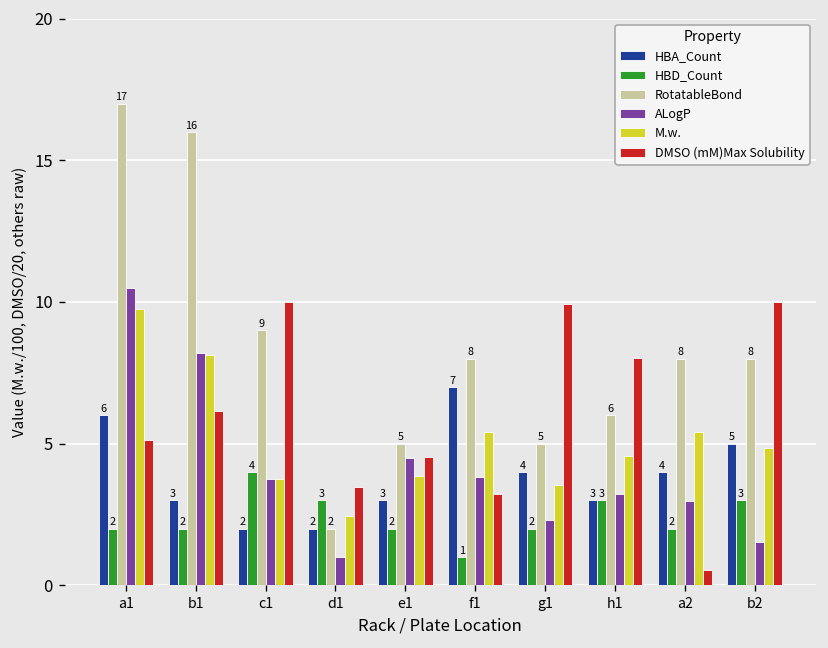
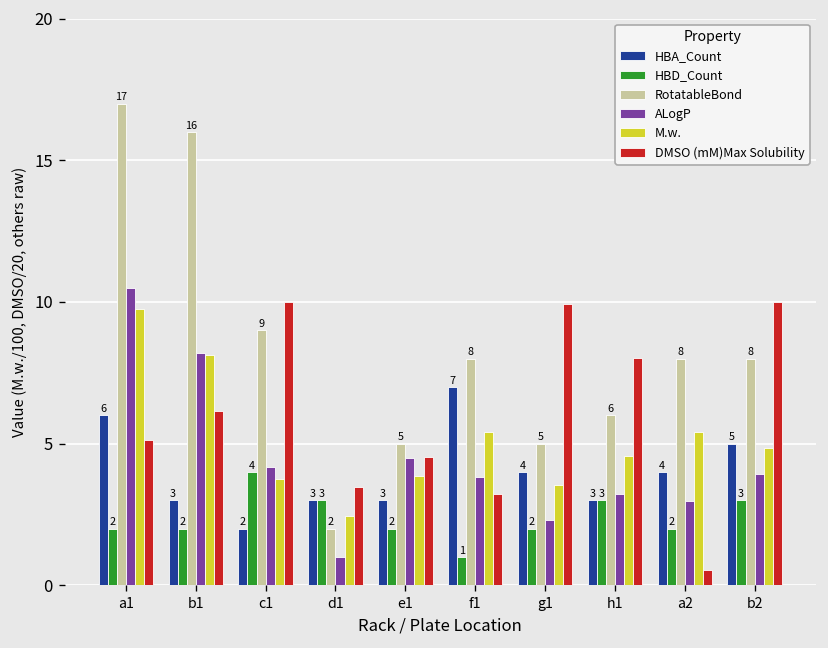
ALogP, c1: 3.8 -> 4.2
HBA_Count, d1: 2 -> 3
ALogP, b2: 1.5 -> 3.9
